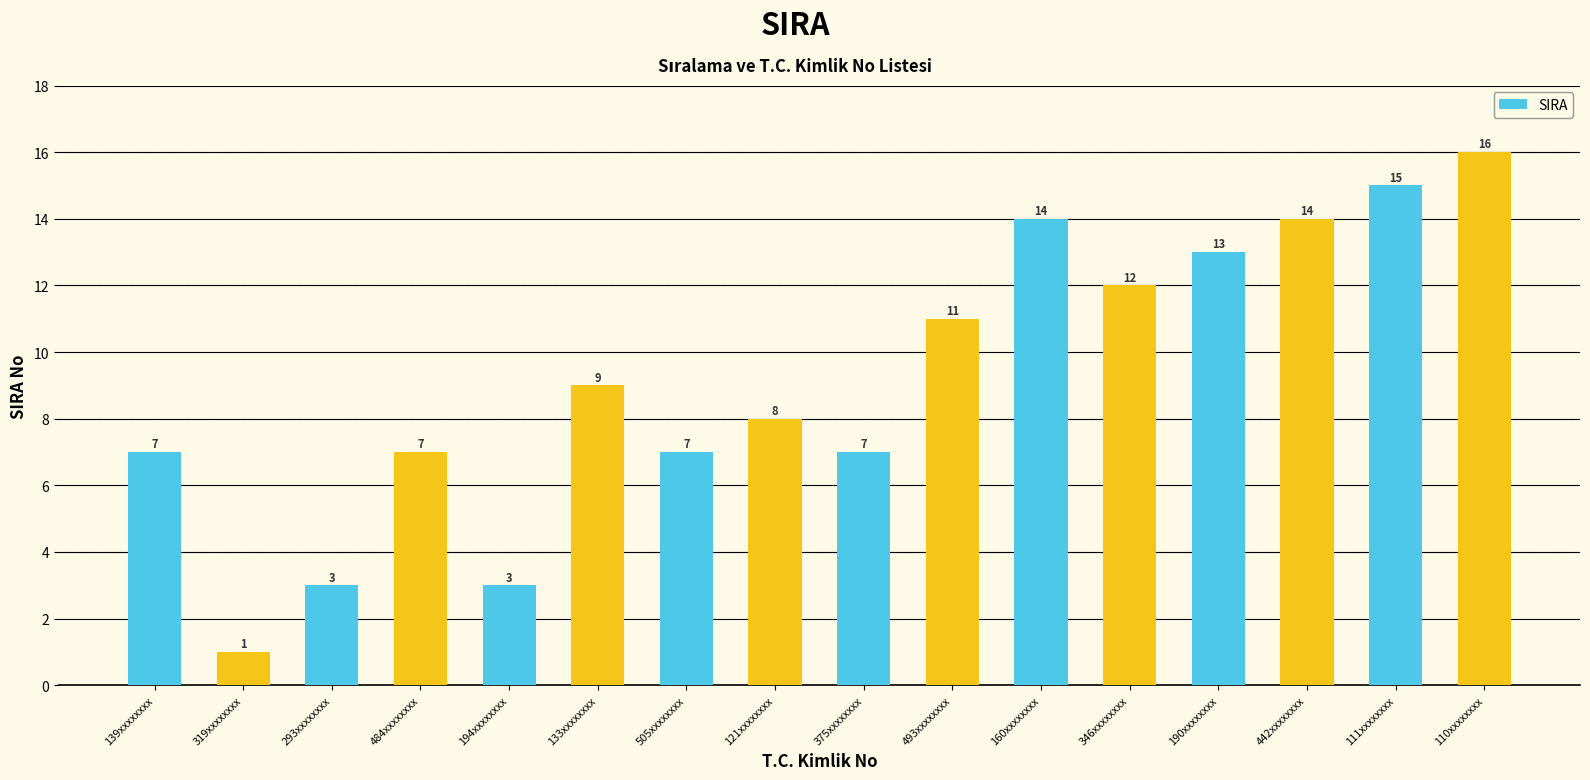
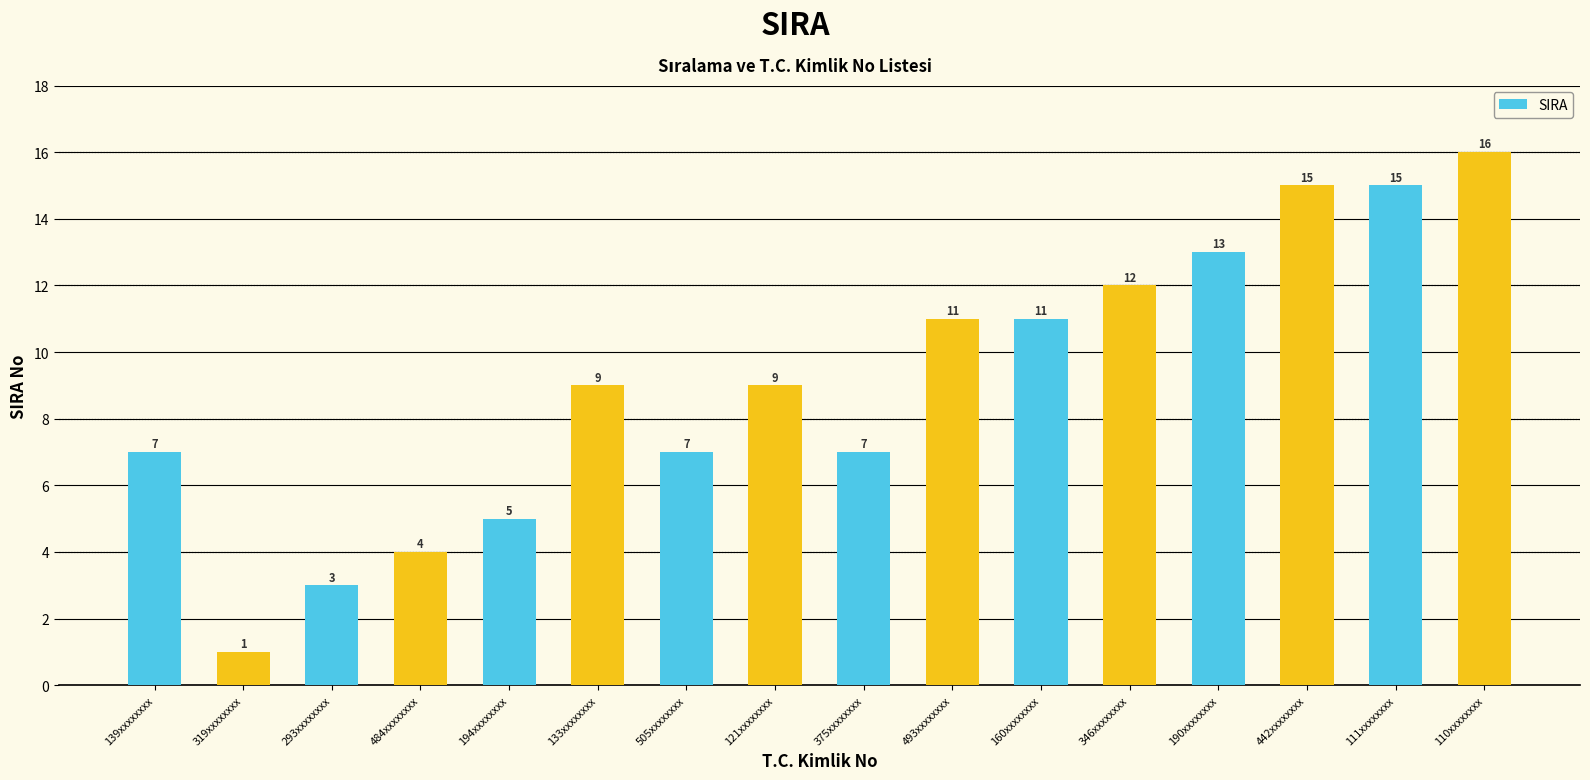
484xxxxxxxx: 7 -> 4
194xxxxxxxx: 3 -> 5
121xxxxxxxx: 8 -> 9
160xxxxxxxx: 14 -> 11
442xxxxxxxx: 14 -> 15
